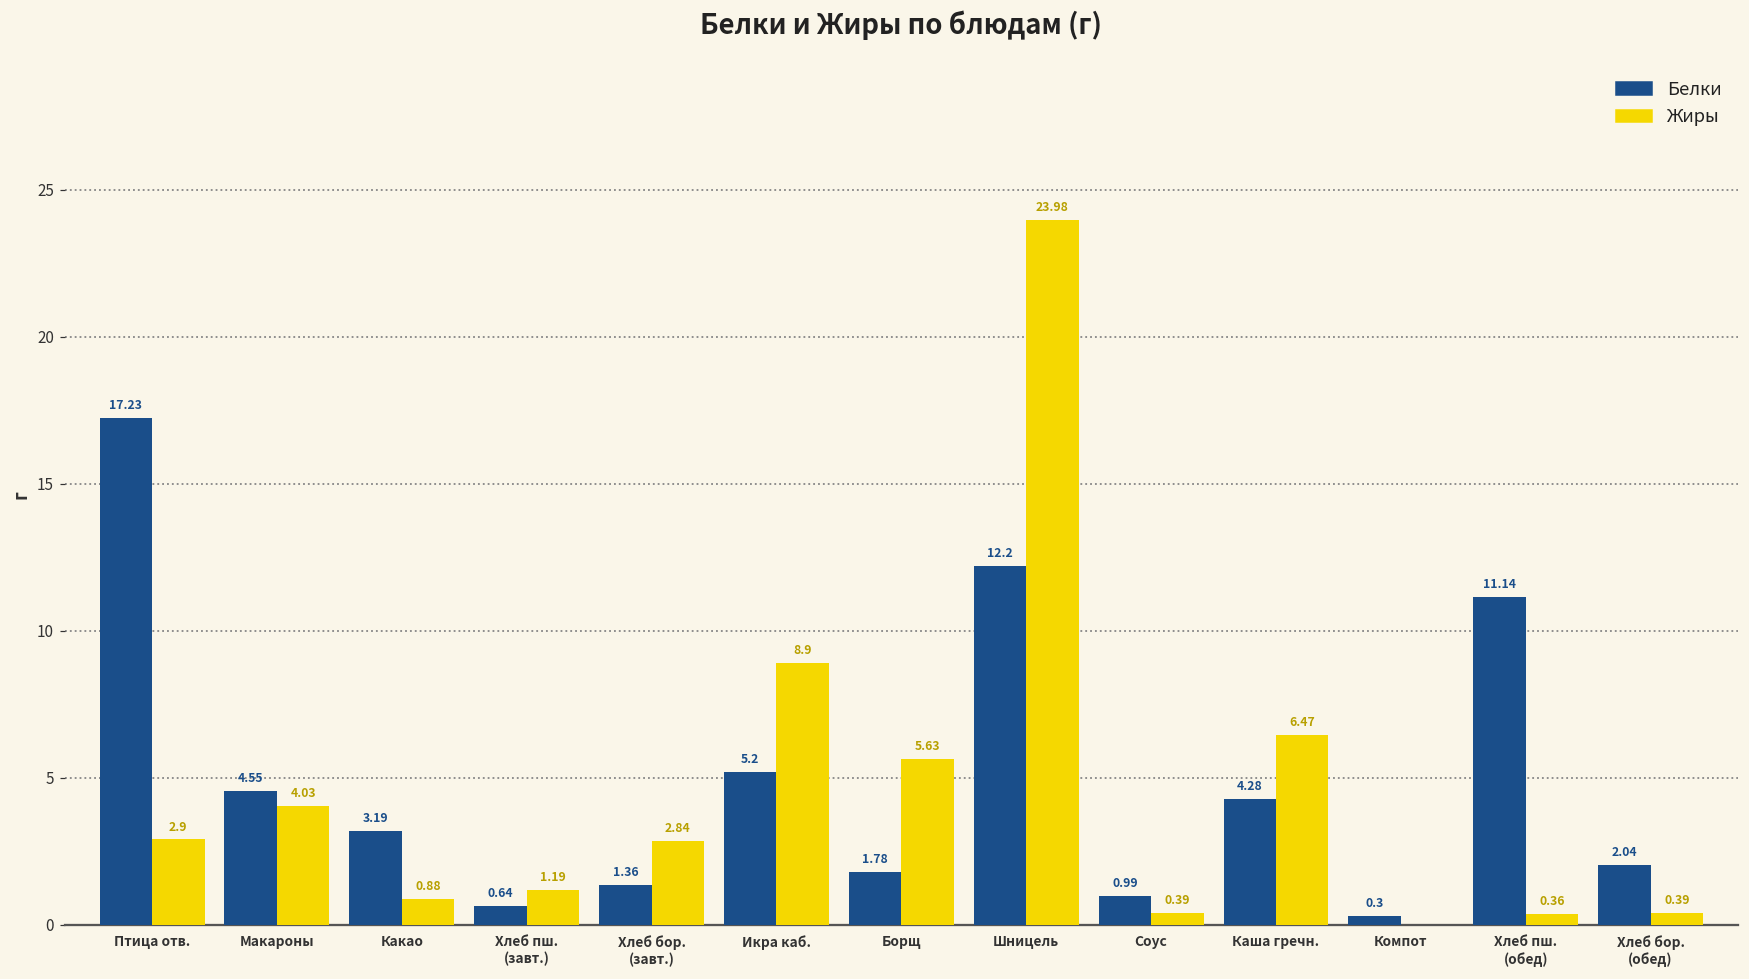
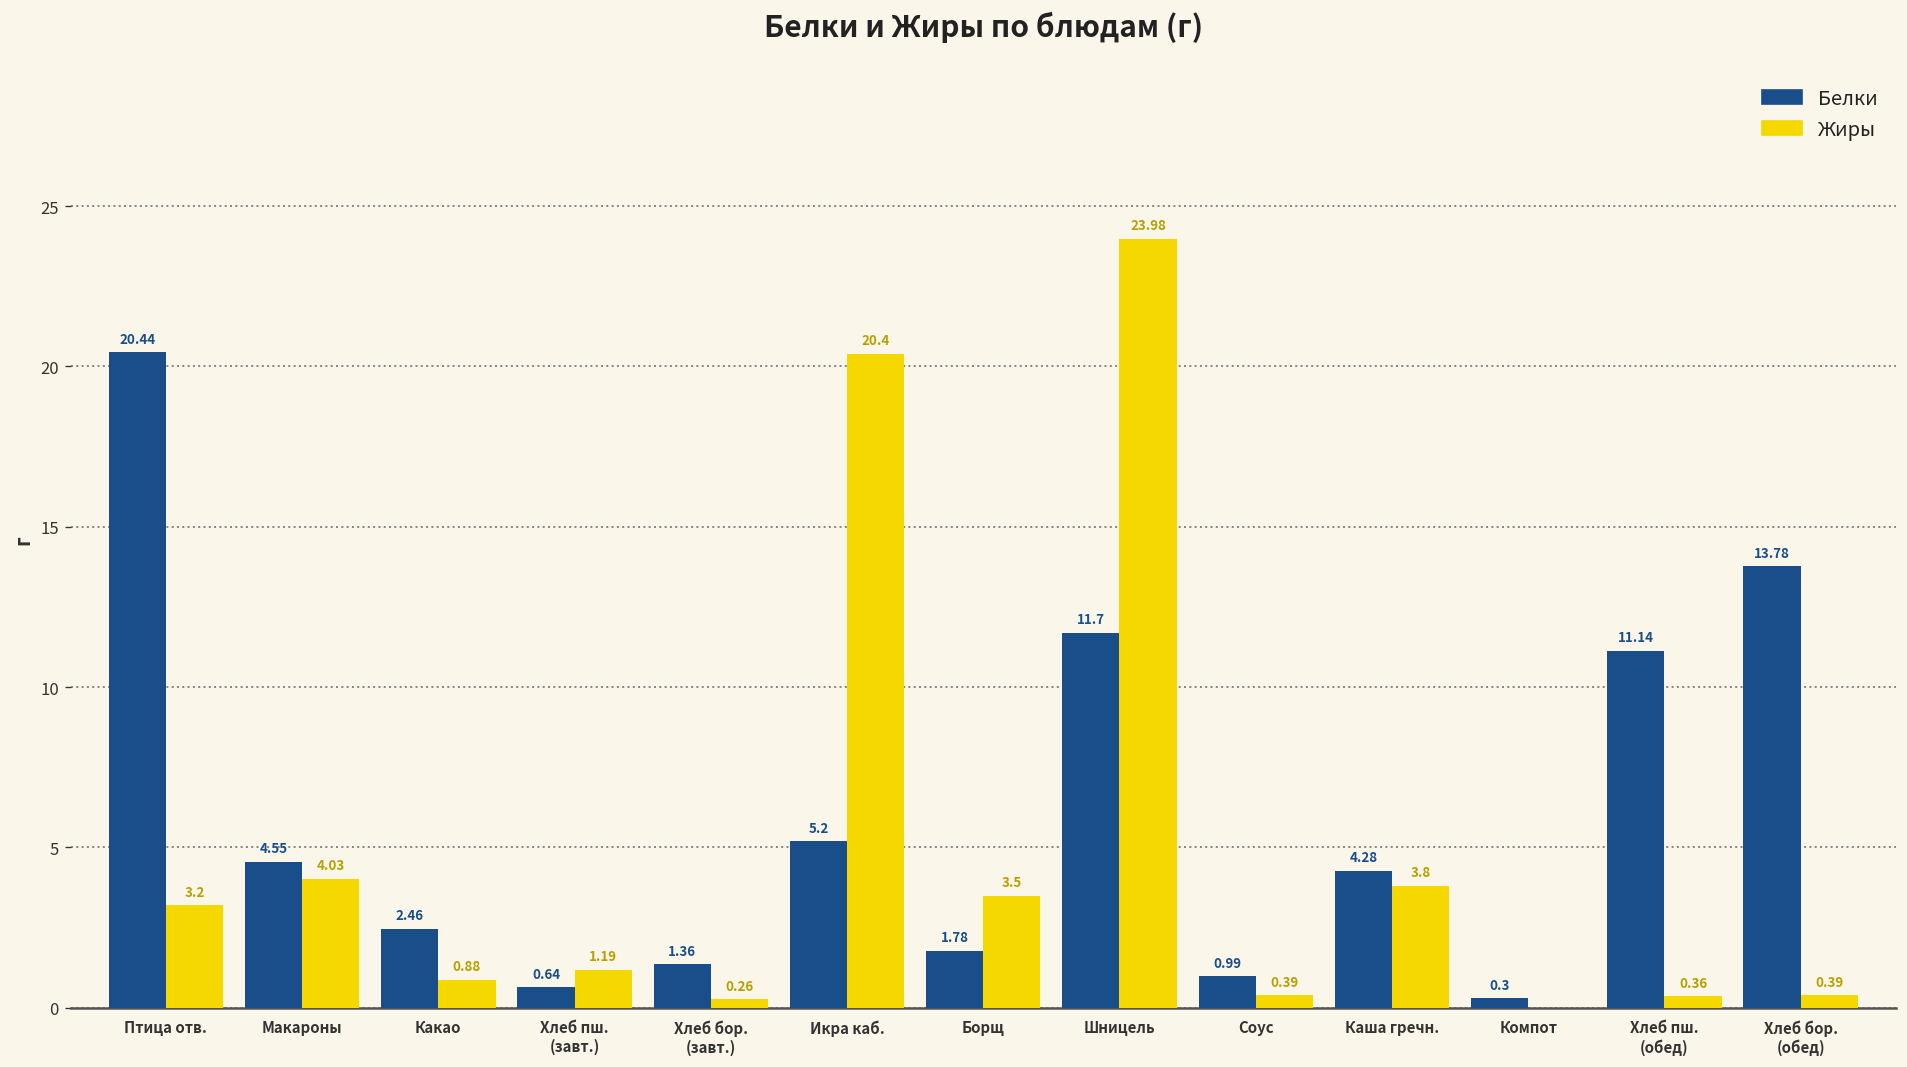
Белки, Птица отв.: 17.23 -> 20.44
Жиры, Птица отв.: 2.9 -> 3.2
Белки, Какао: 3.19 -> 2.46
Жиры, Хлеб бор. (завт.): 2.84 -> 0.26
Жиры, Икра каб.: 8.9 -> 20.4
Жиры, Борщ: 5.63 -> 3.5
Белки, Шницель: 12.2 -> 11.7
Жиры, Каша гречн.: 6.47 -> 3.8
Белки, Хлеб бор. (обед): 2.04 -> 13.78
